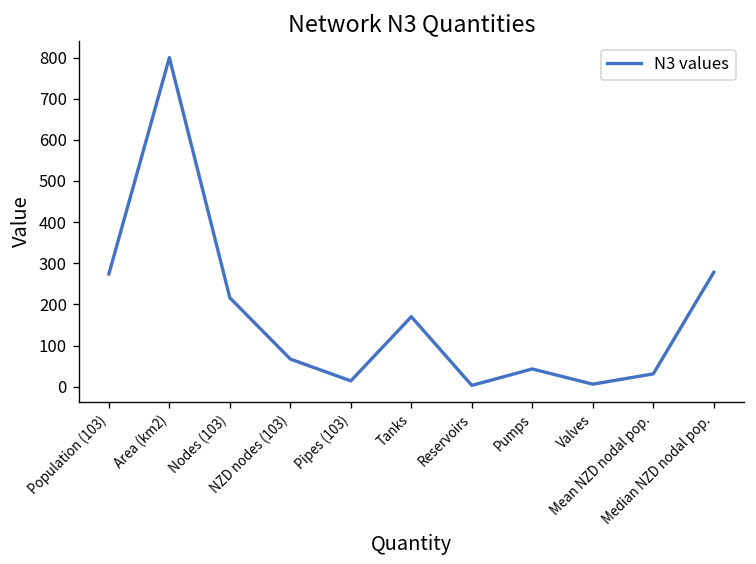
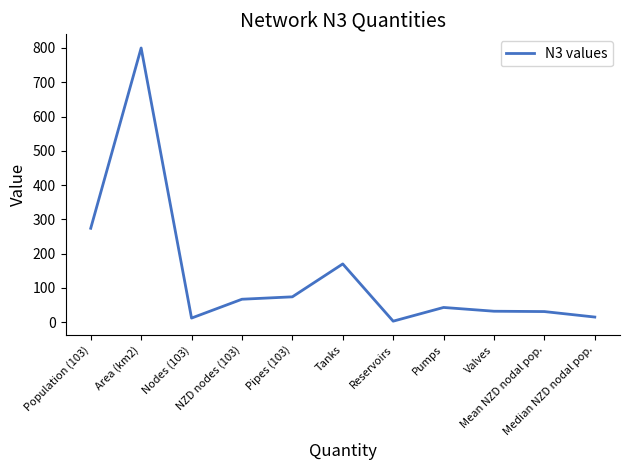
Nodes (103): 220 -> 10
Pipes (103): 10 -> 70
Valves: 10 -> 30
Median NZD nodal pop.: 280 -> 20
